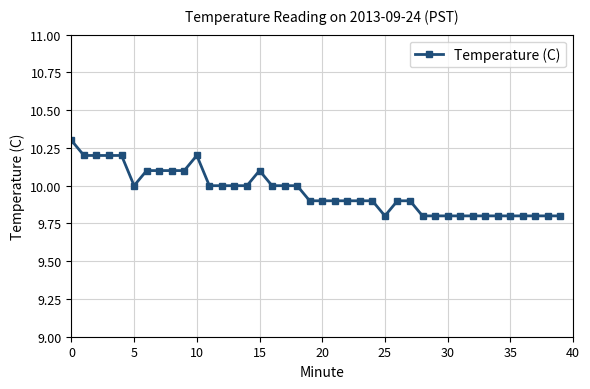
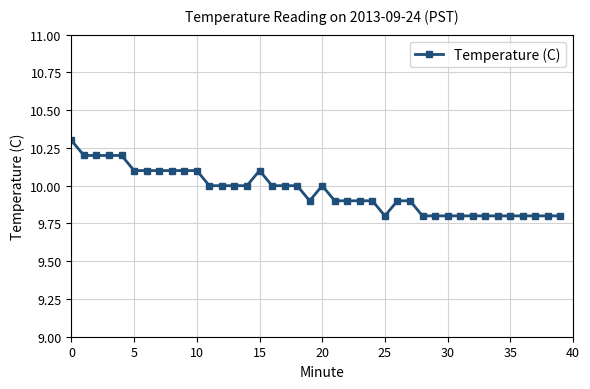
5: 10.0 -> 10.1
10: 10.2 -> 10.1
20: 9.9 -> 10.0
